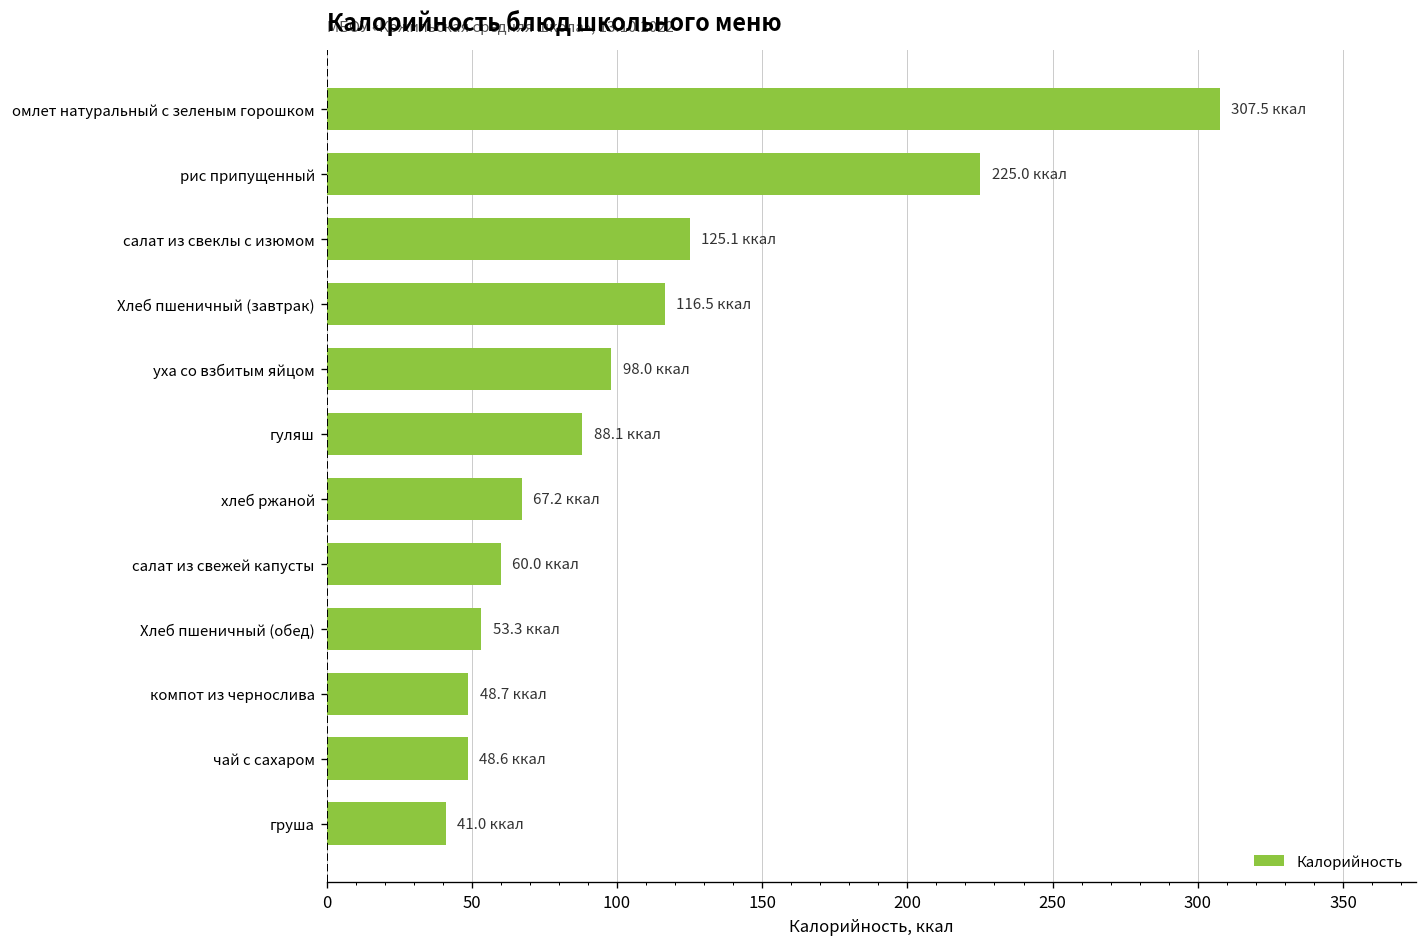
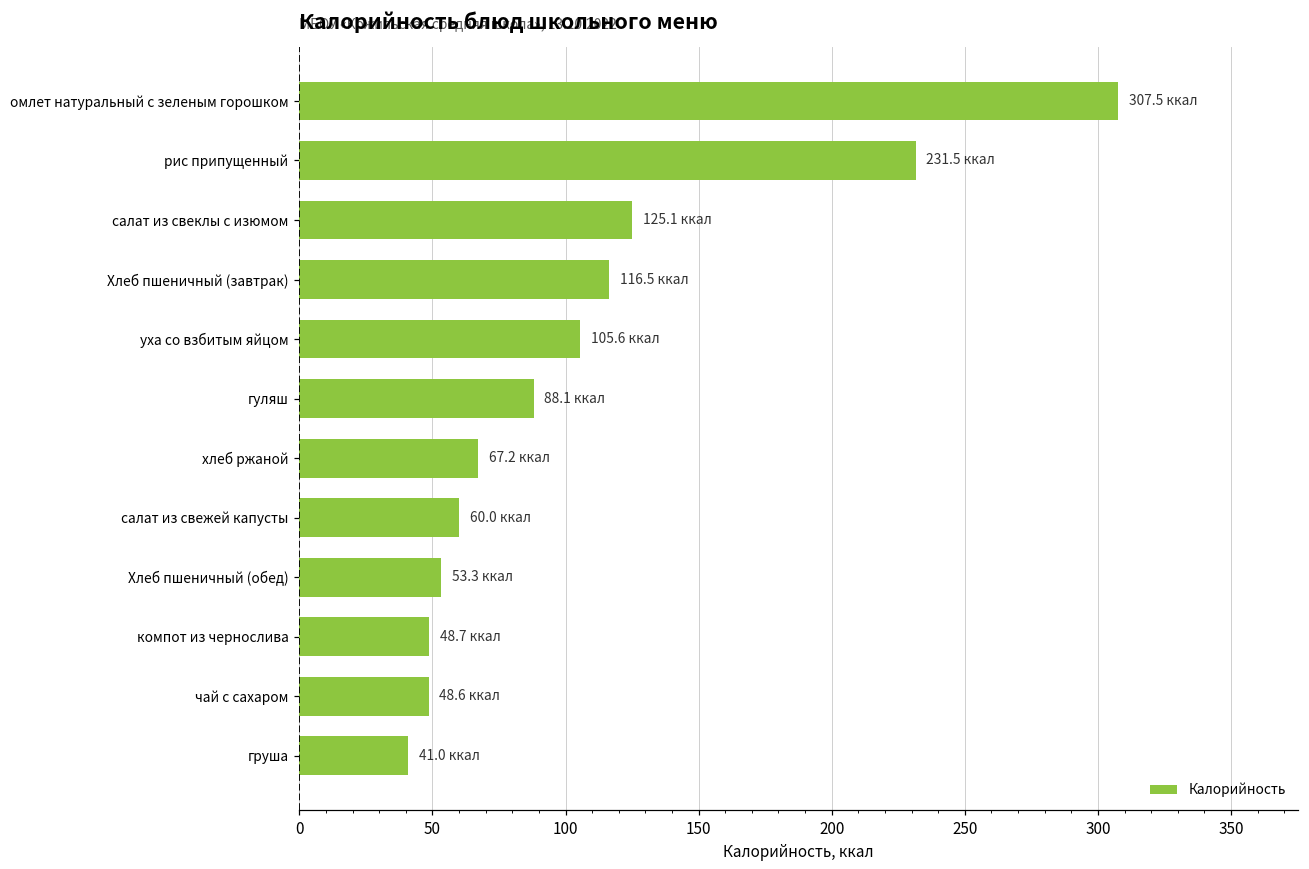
рис припущенный: 225.0 -> 231.5
уха со взбитым яйцом: 98.0 -> 105.6
